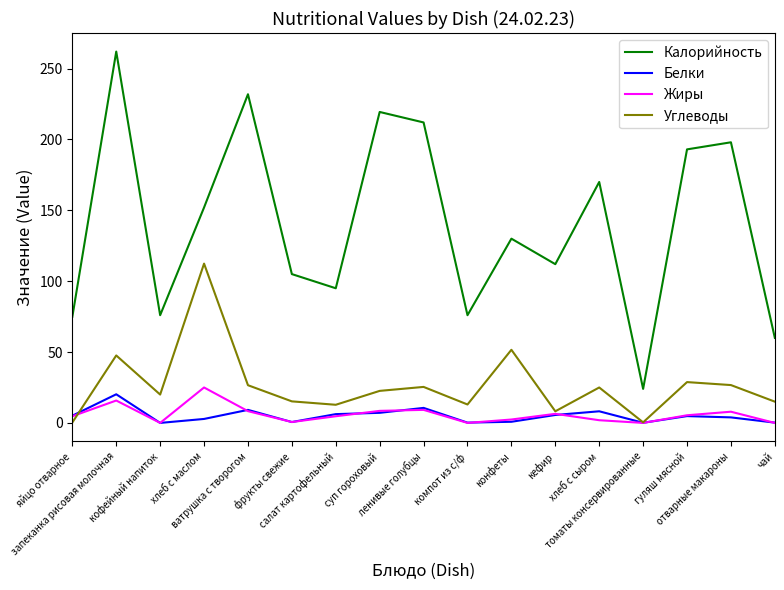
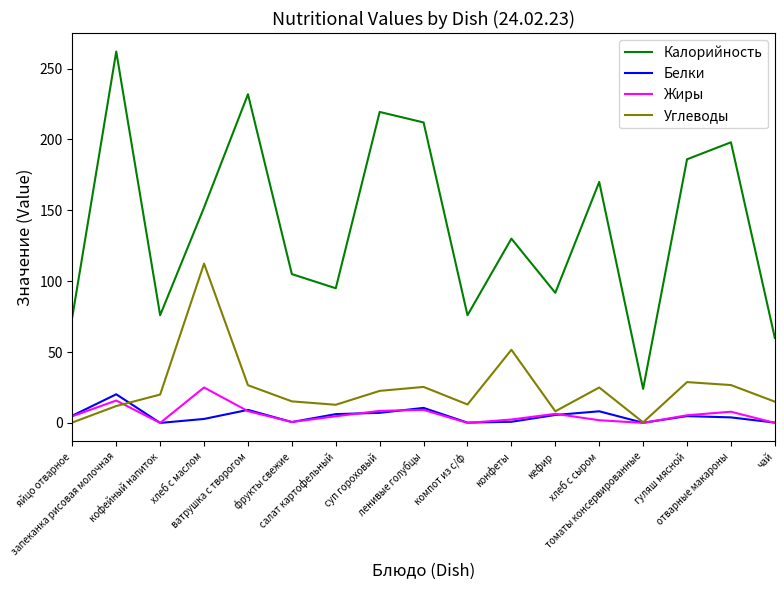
Углеводы, запеканка рисовая молочная: 48 -> 12
Калорийность, кефир: 112 -> 92
Калорийность, гуляш мясной: 193 -> 186
